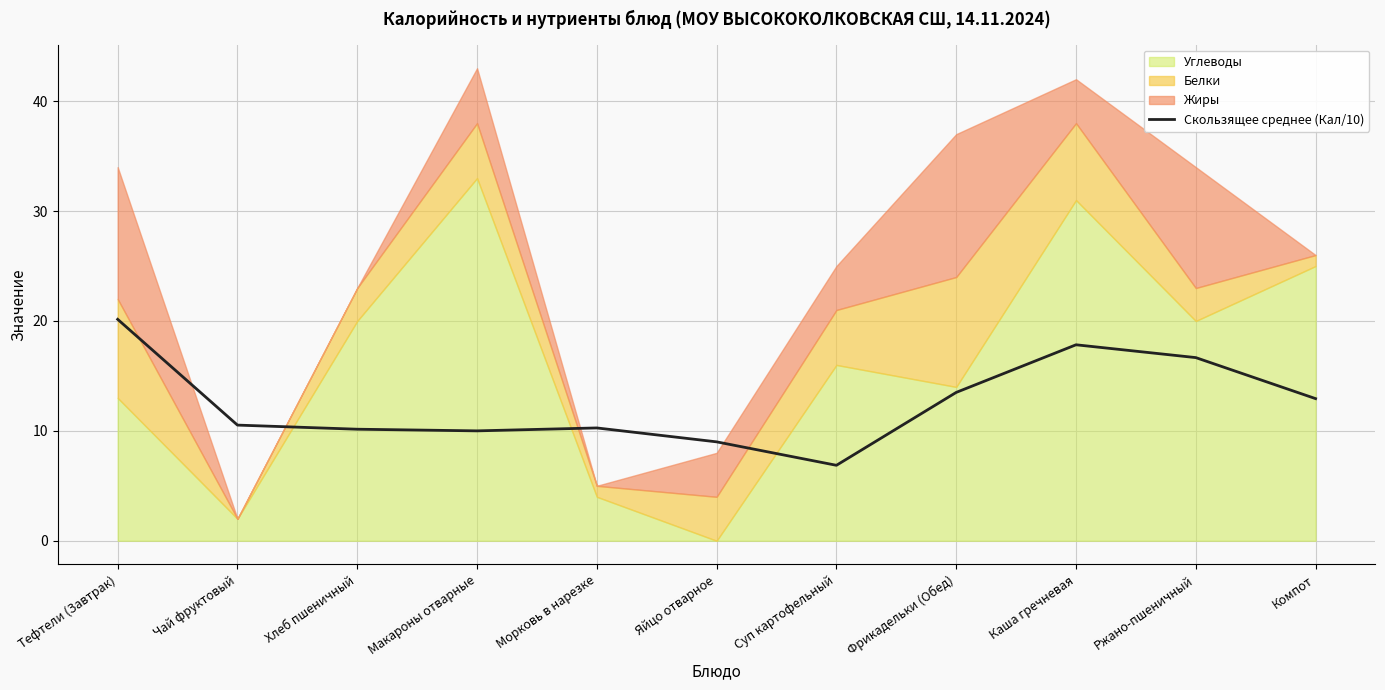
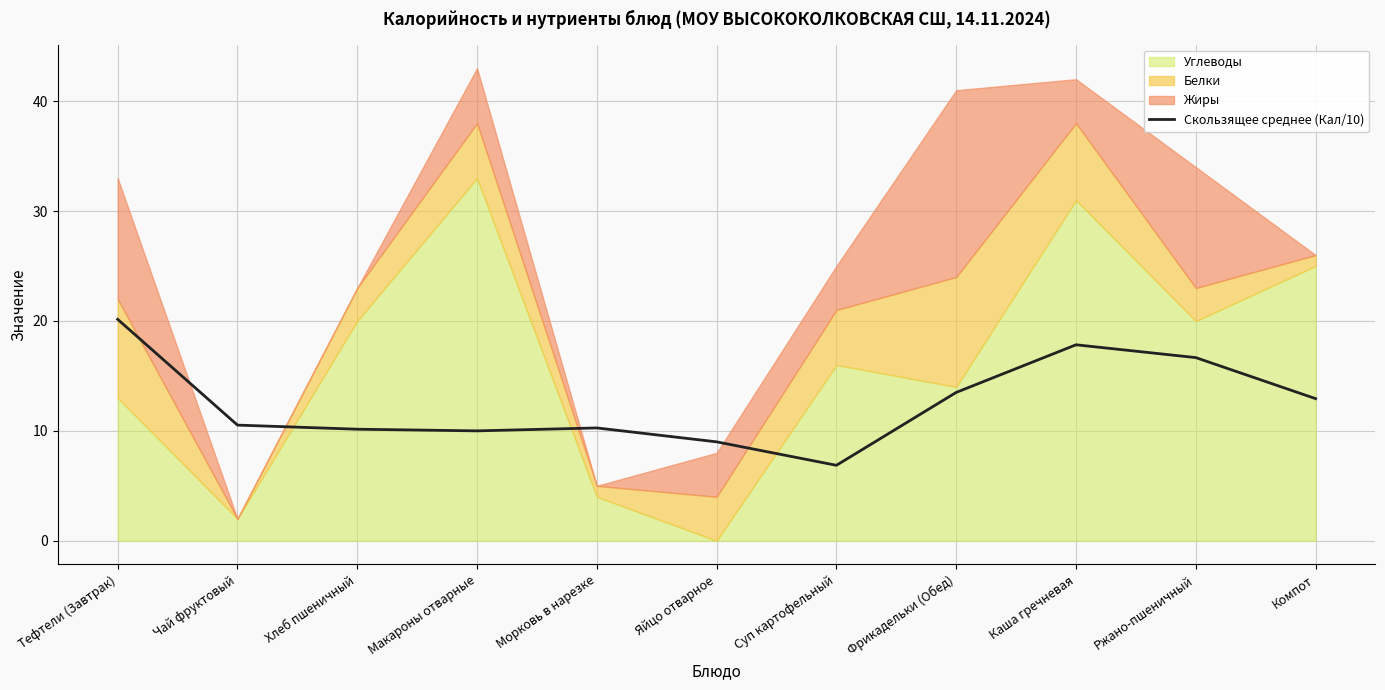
Жиры, Тефтели (Завтрак): 12 -> 11
Жиры, Фрикадельки (Обед): 13 -> 17
